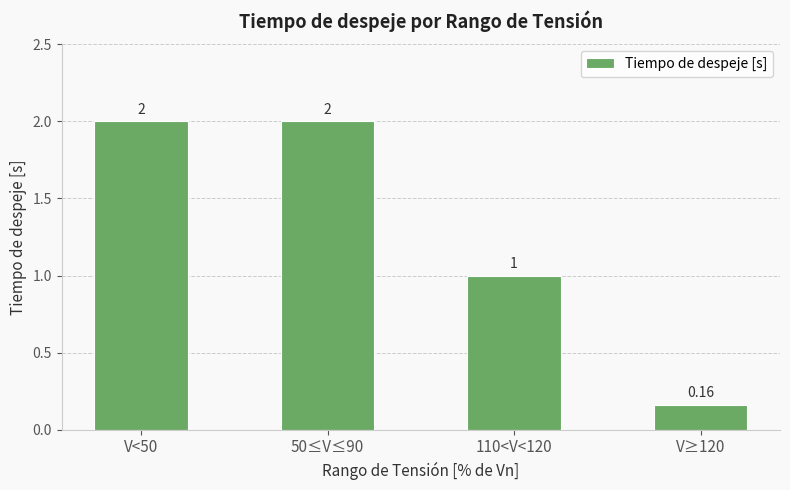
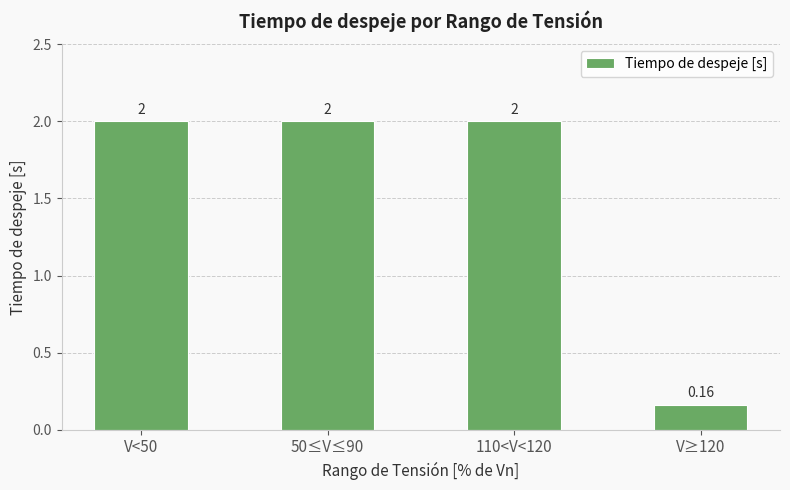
110<V<120: 1 -> 2
